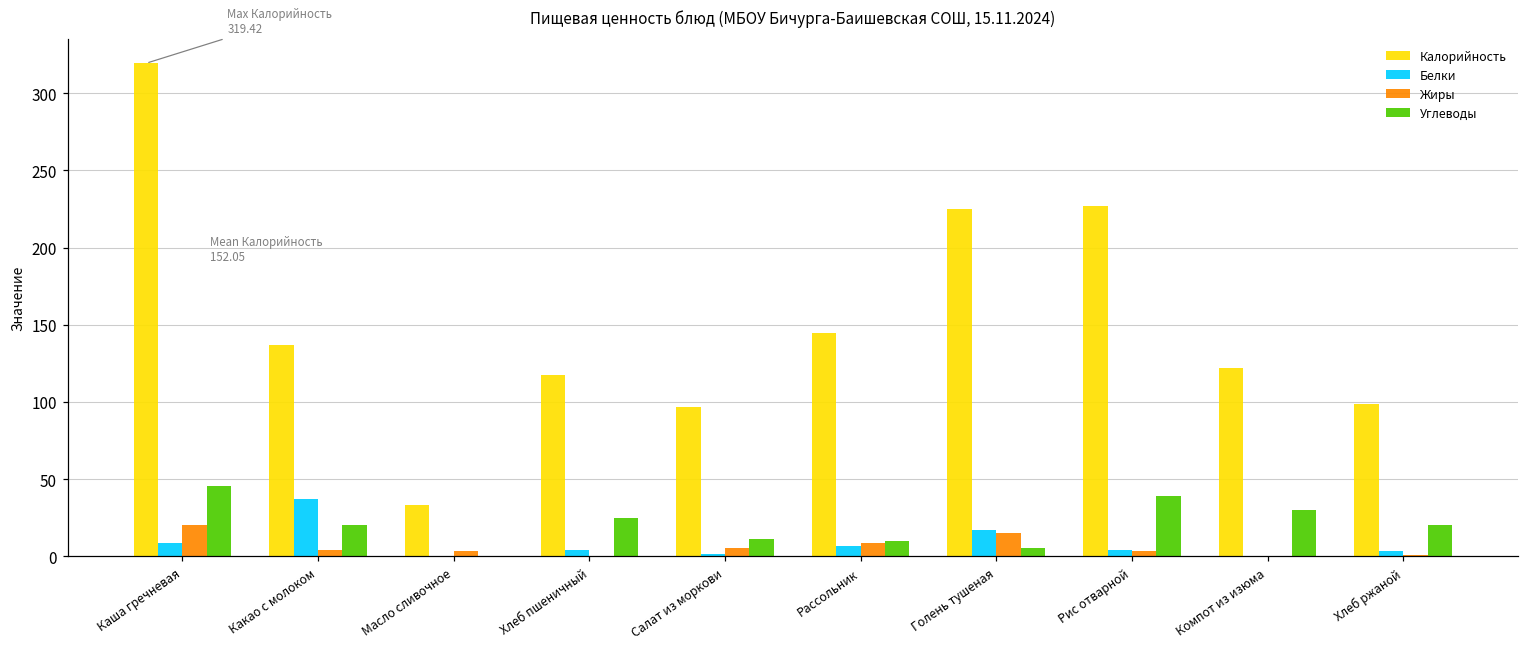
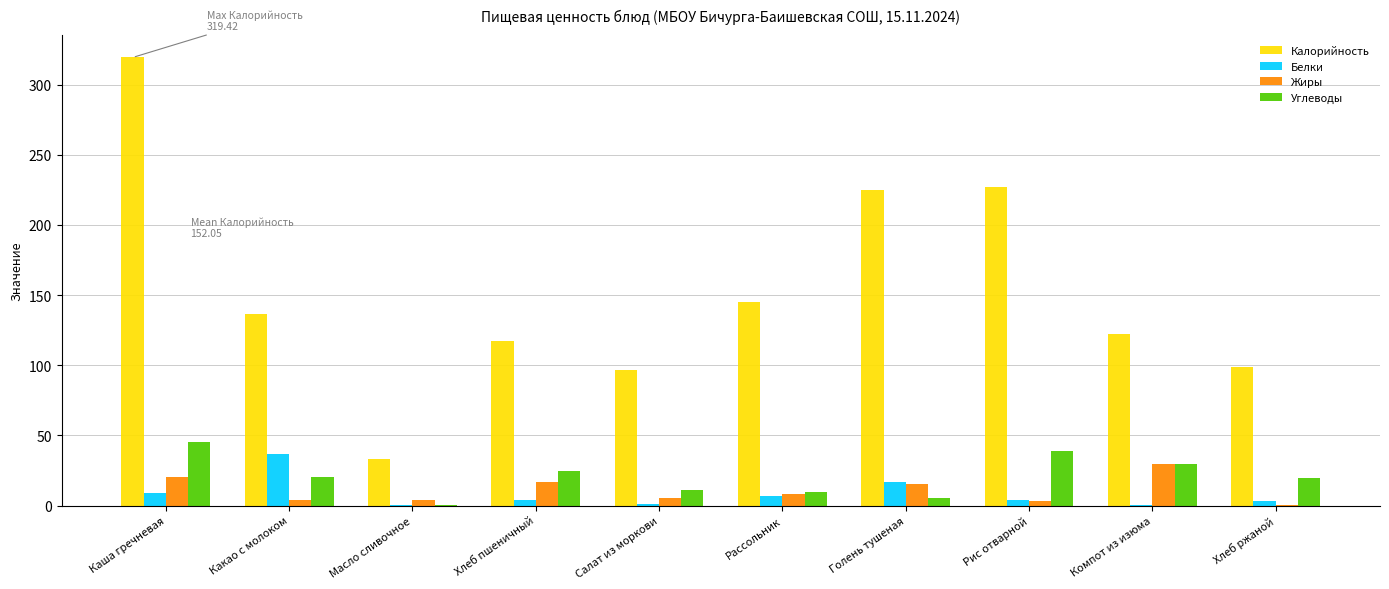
Жиры, Хлеб пшеничный: 0 -> 17
Жиры, Компот из изюма: 0 -> 30
